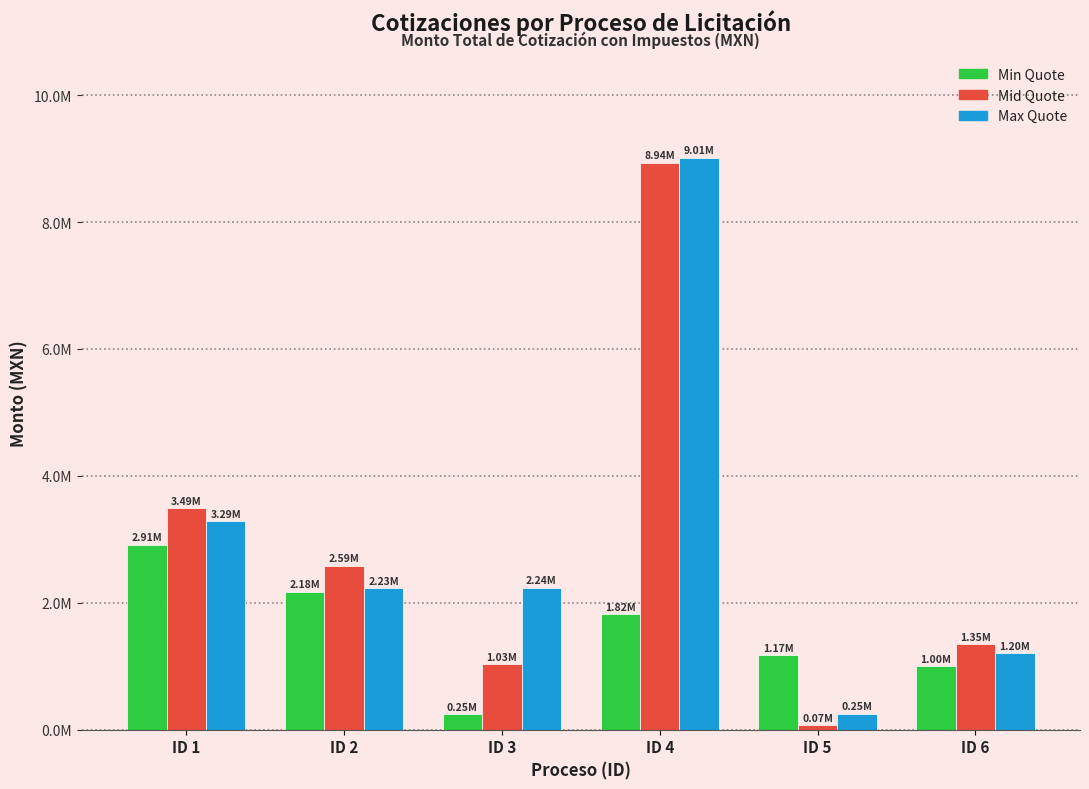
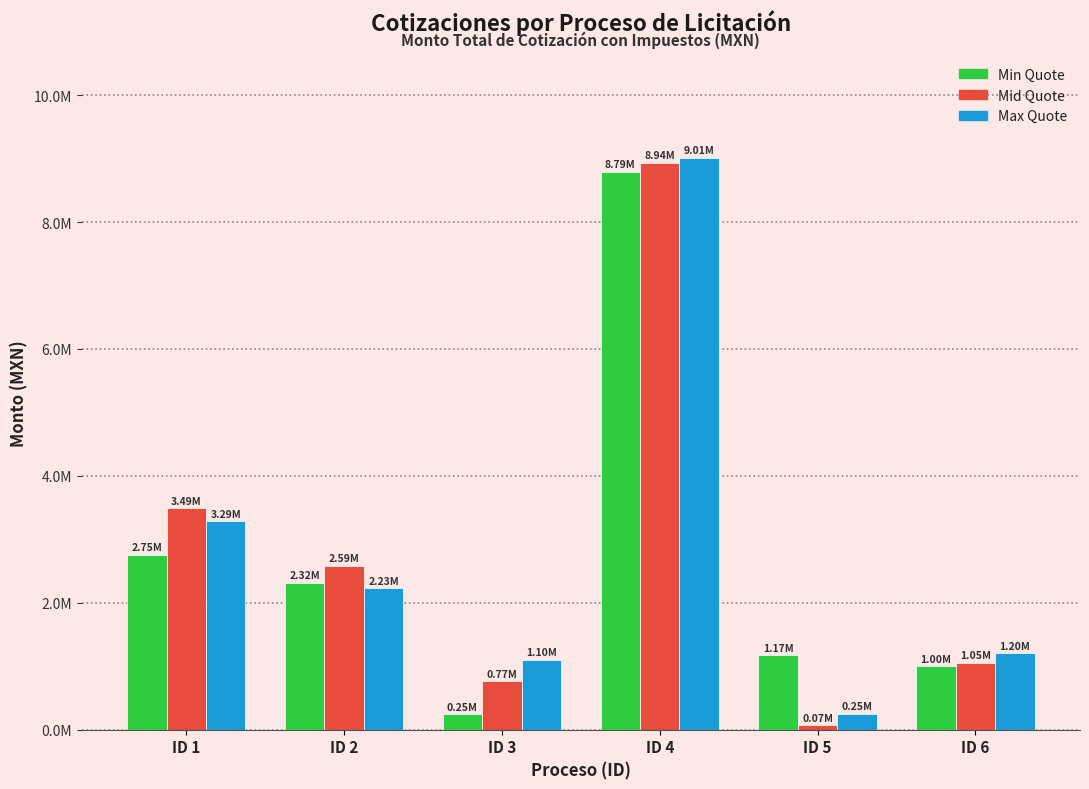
Min Quote, ID 1: 2.91M -> 2.75M
Min Quote, ID 2: 2.18M -> 2.32M
Mid Quote, ID 3: 1.03M -> 0.77M
Max Quote, ID 3: 2.24M -> 1.10M
Min Quote, ID 4: 1.82M -> 8.79M
Mid Quote, ID 6: 1.35M -> 1.05M
